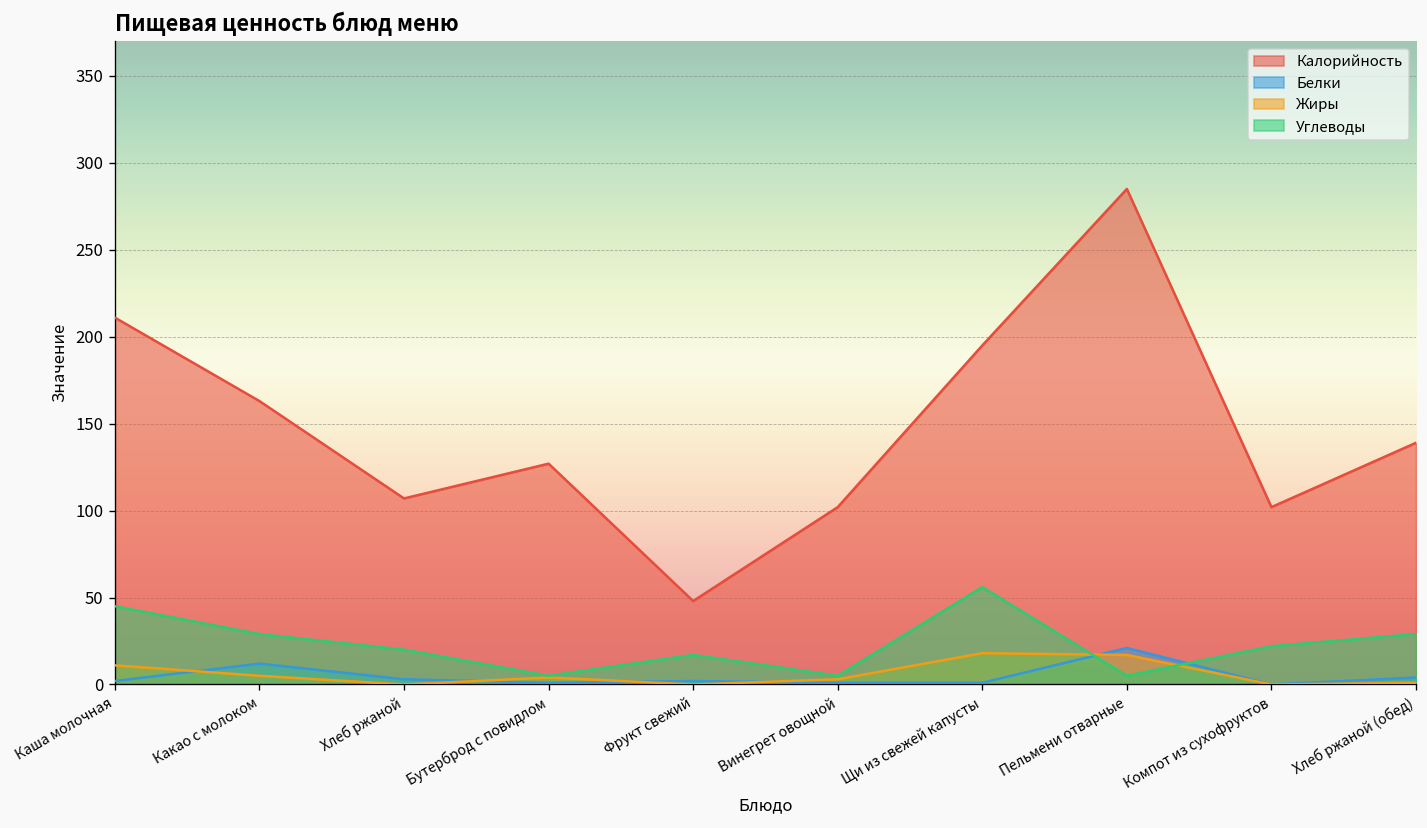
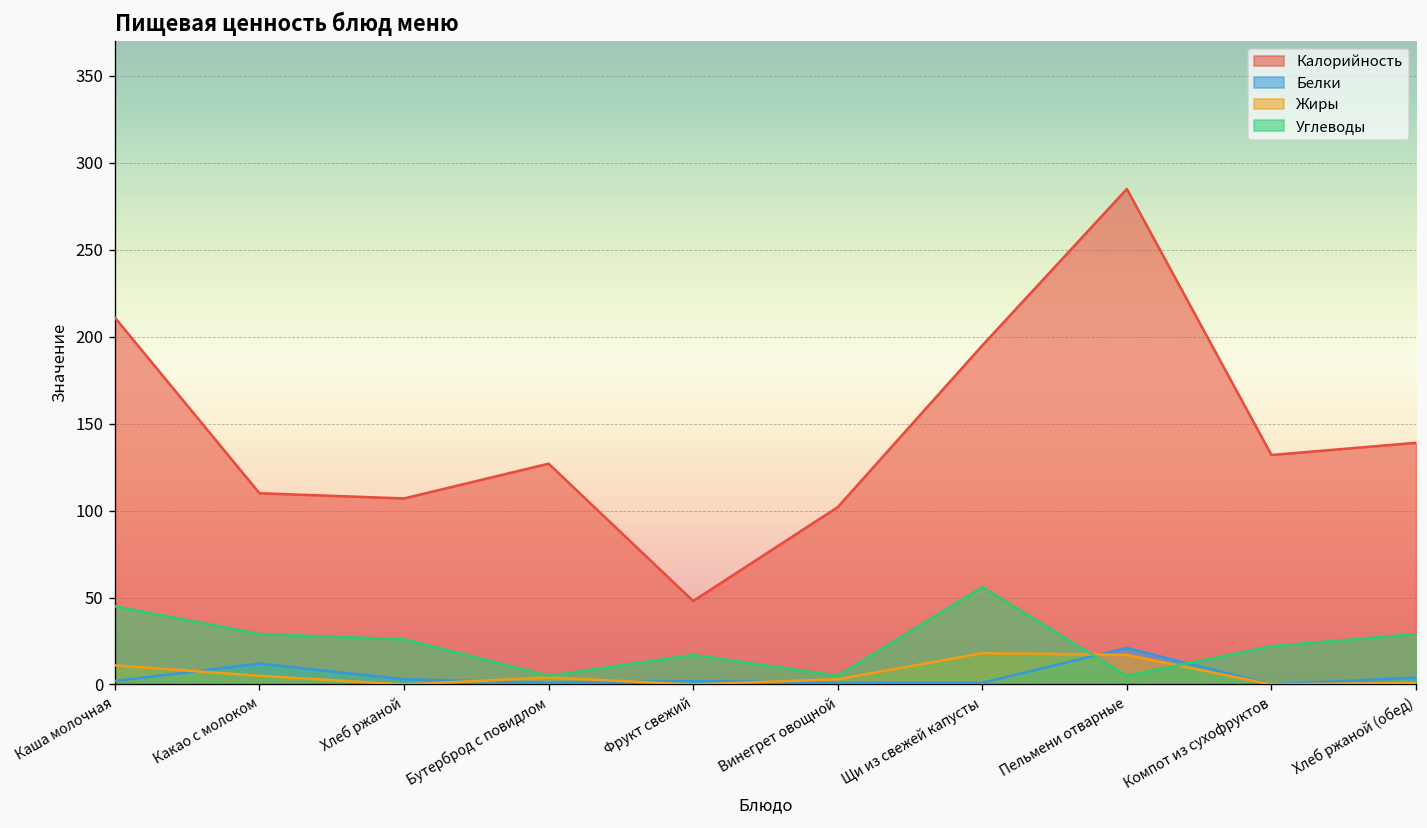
Калорийность, Какао с молоком: 163 -> 110
Углеводы, Хлеб ржаной: 20 -> 26
Калорийность, Компот из сухофруктов: 102 -> 132
